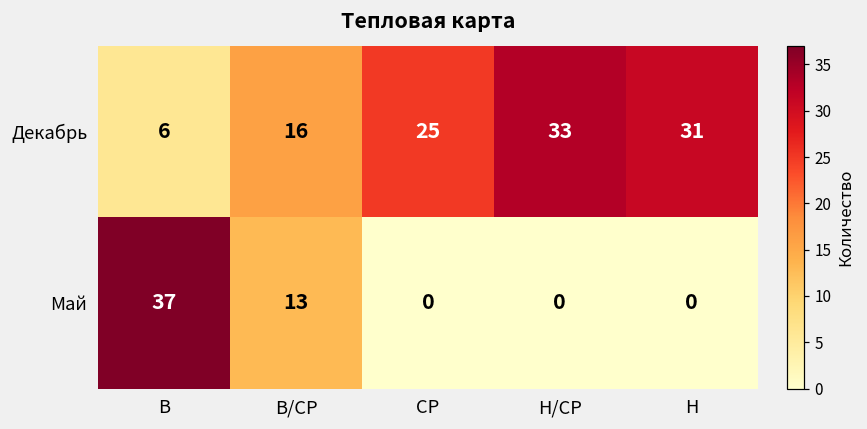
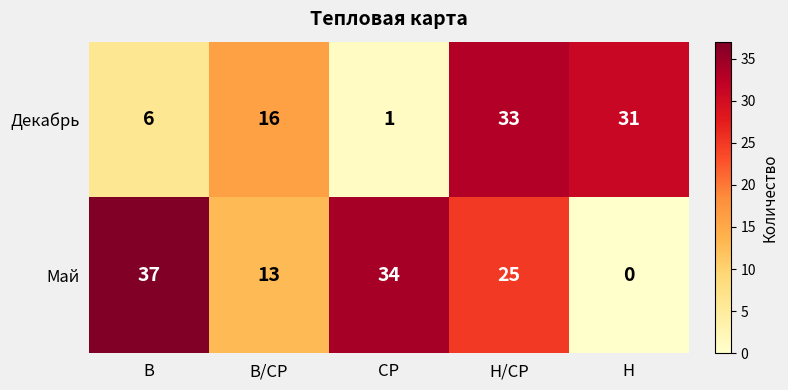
Декабрь, СР: 25 -> 1
Май, СР: 0 -> 34
Май, Н/СР: 0 -> 25
